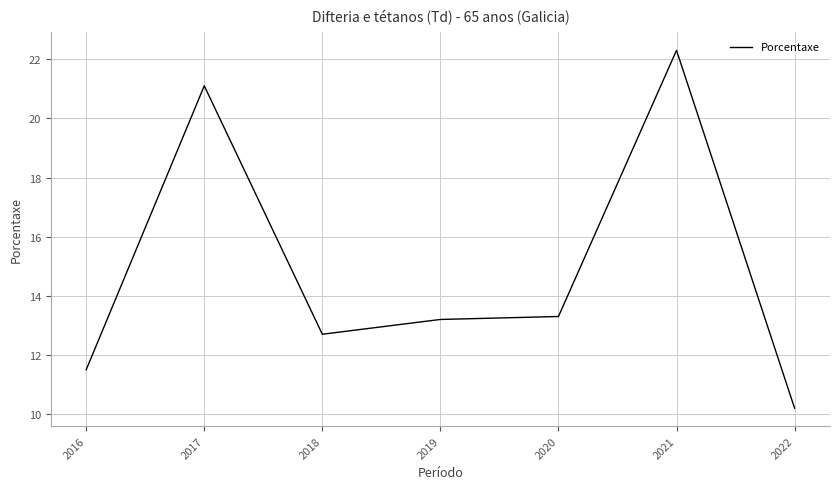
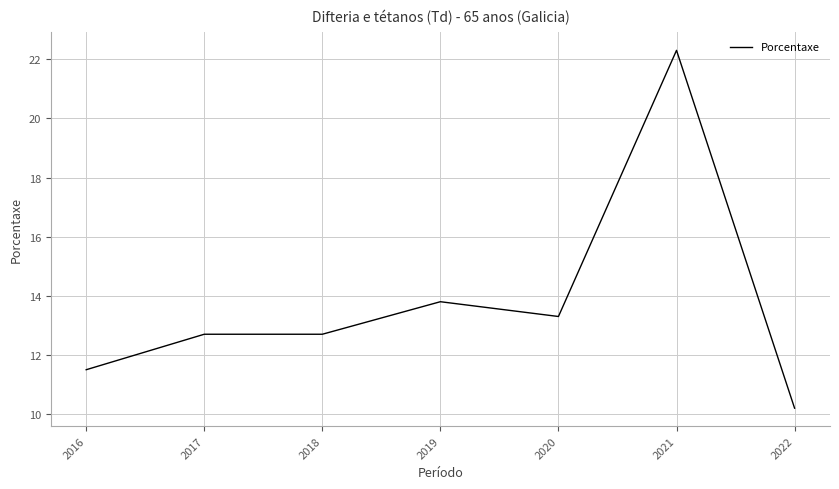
2017: 21.1 -> 12.7
2019: 13.2 -> 13.8
